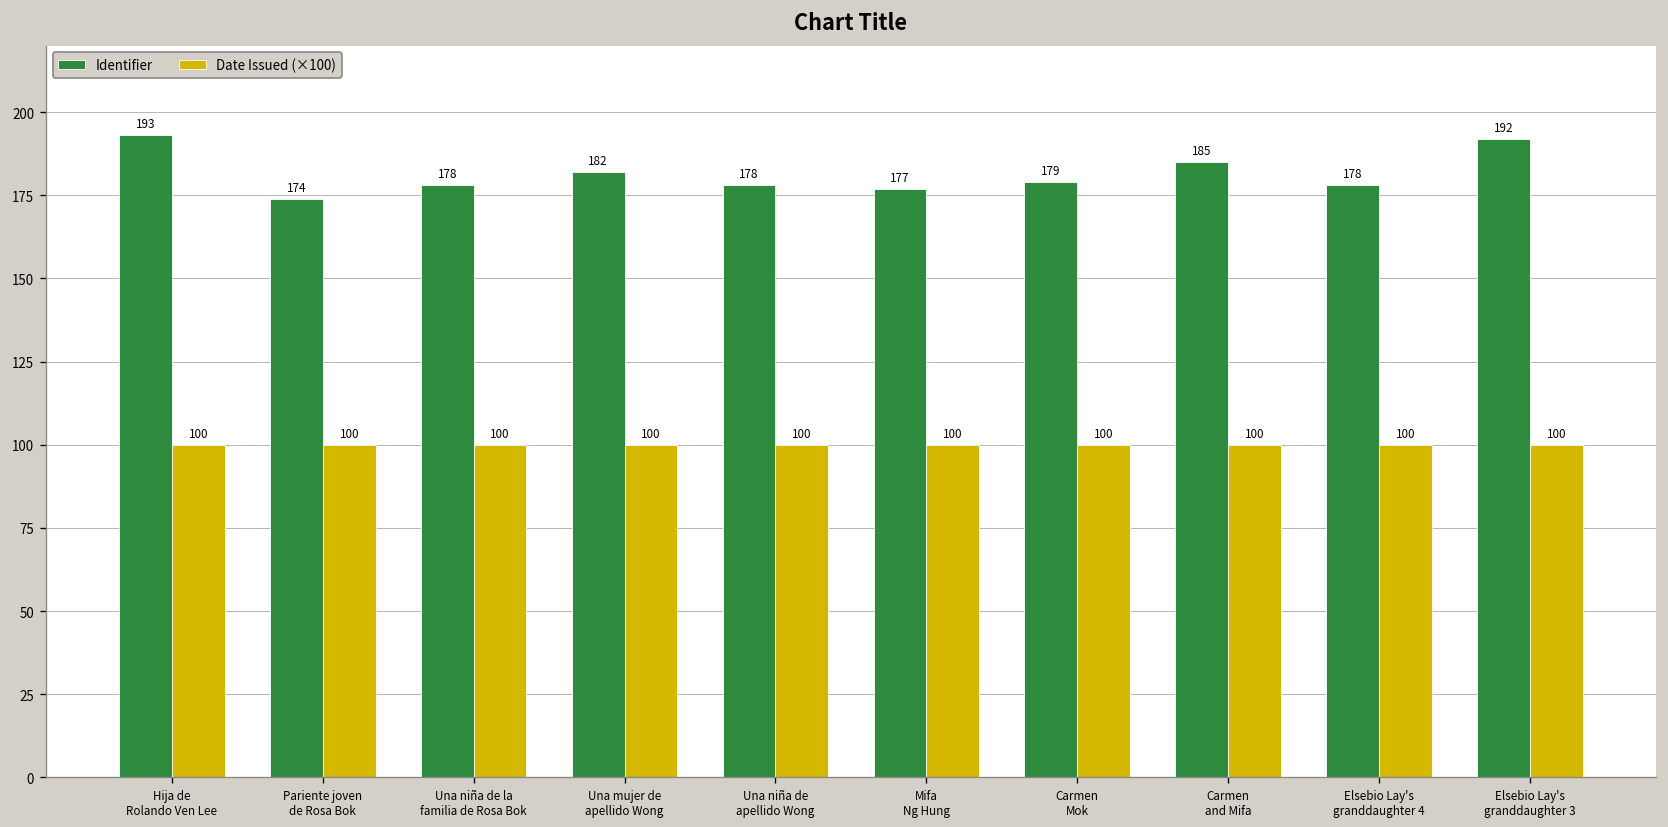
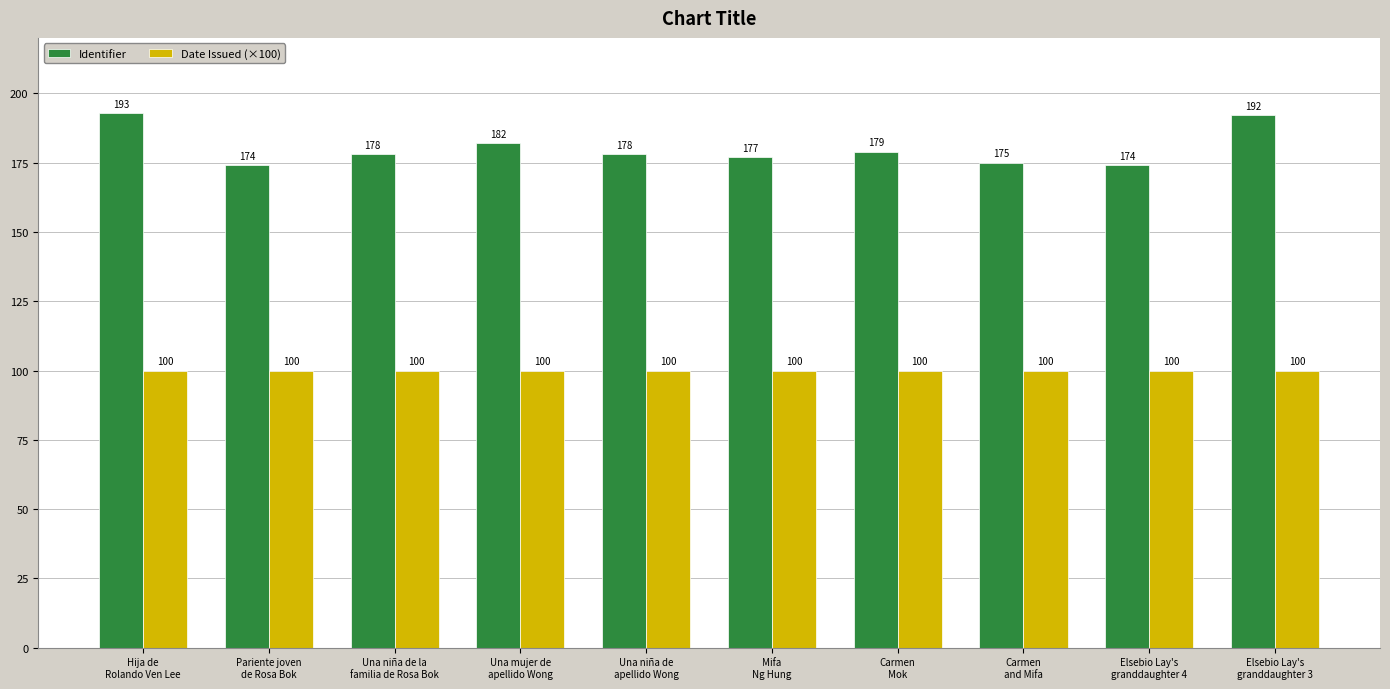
Identifier, Carmen and Mifa: 185 -> 175
Identifier, Elsebio Lay's granddaughter 4: 178 -> 174
